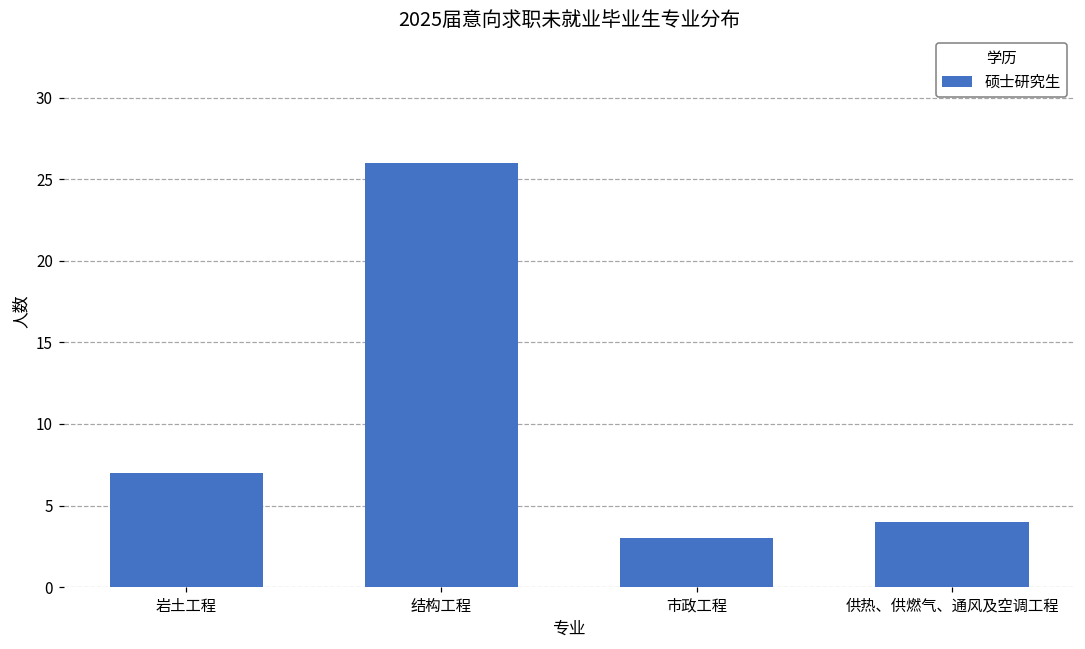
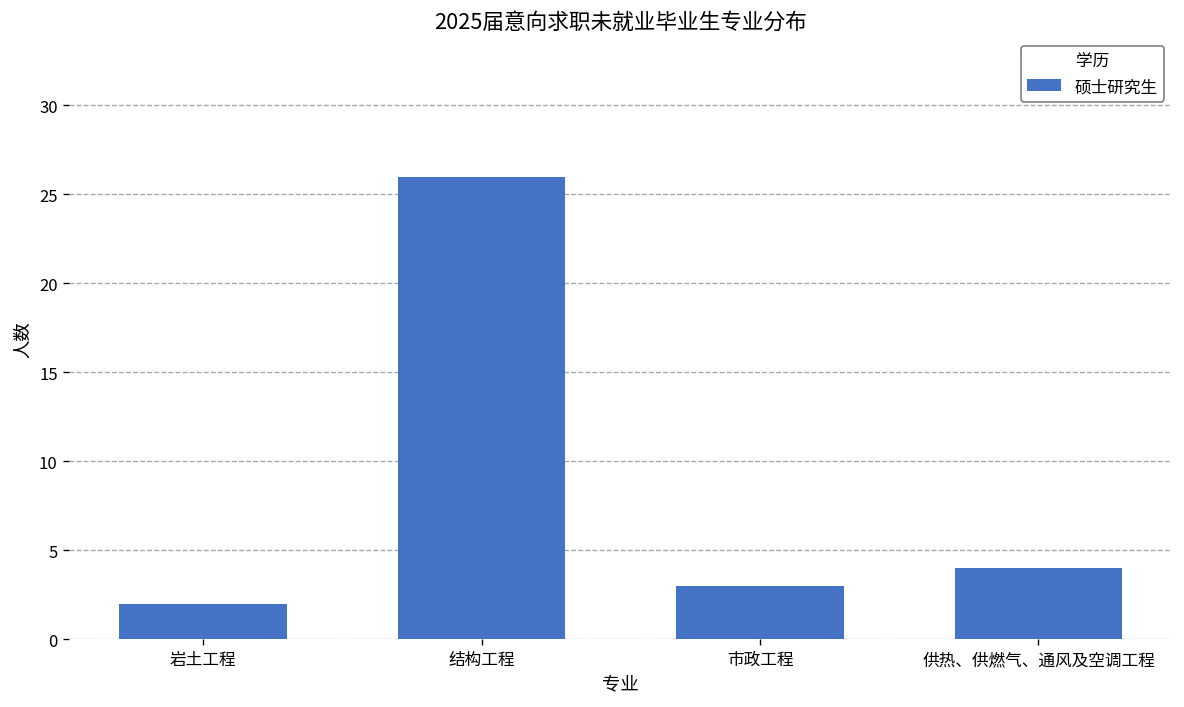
岩土工程: 7 -> 2
